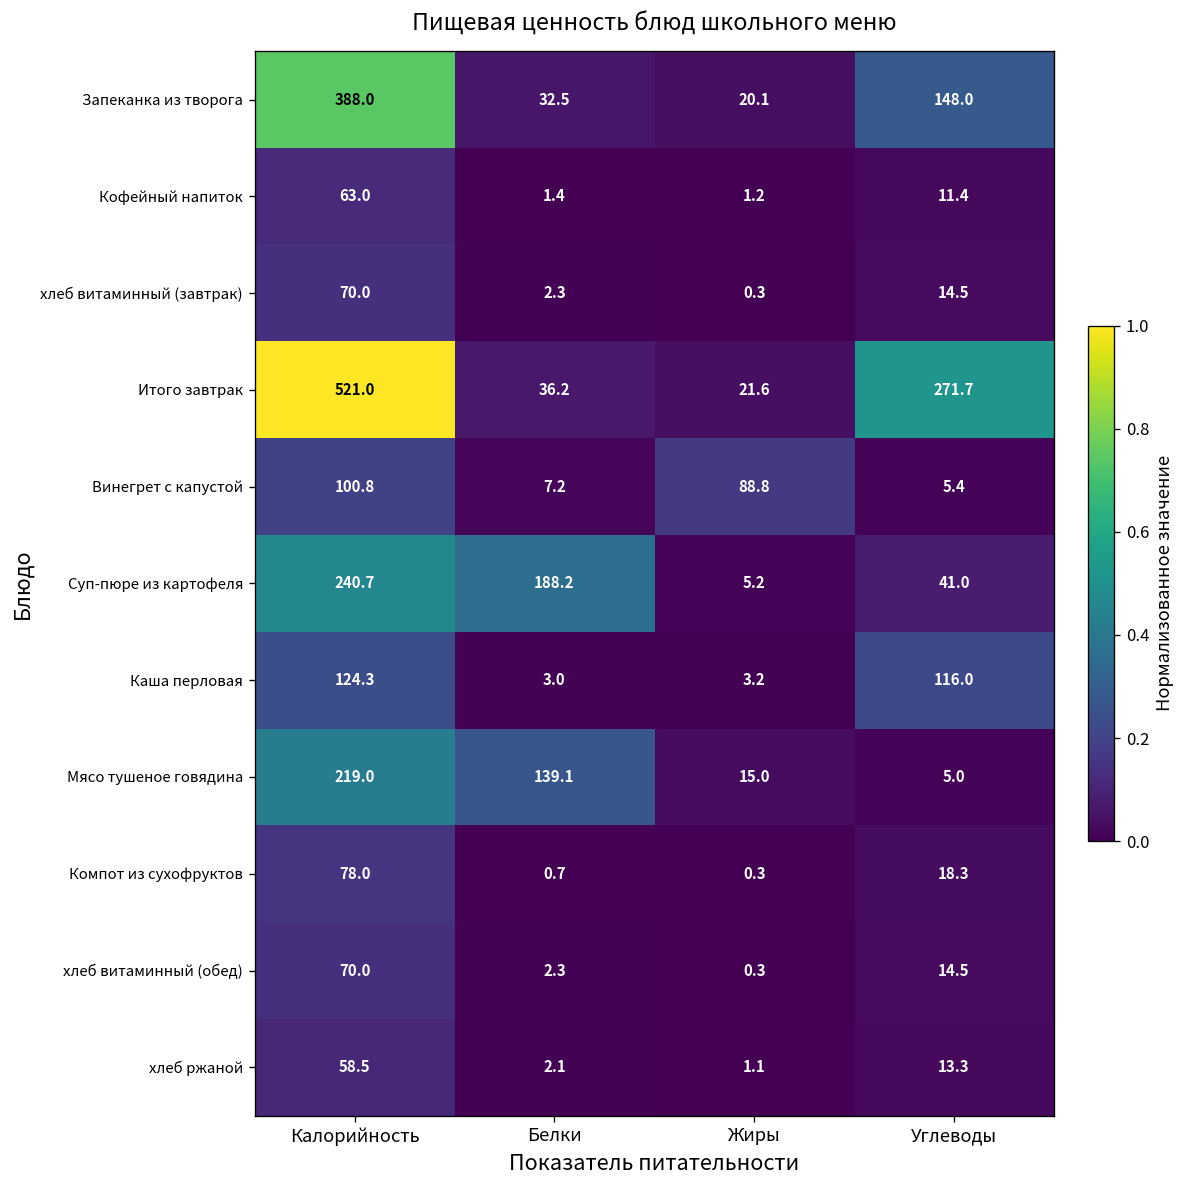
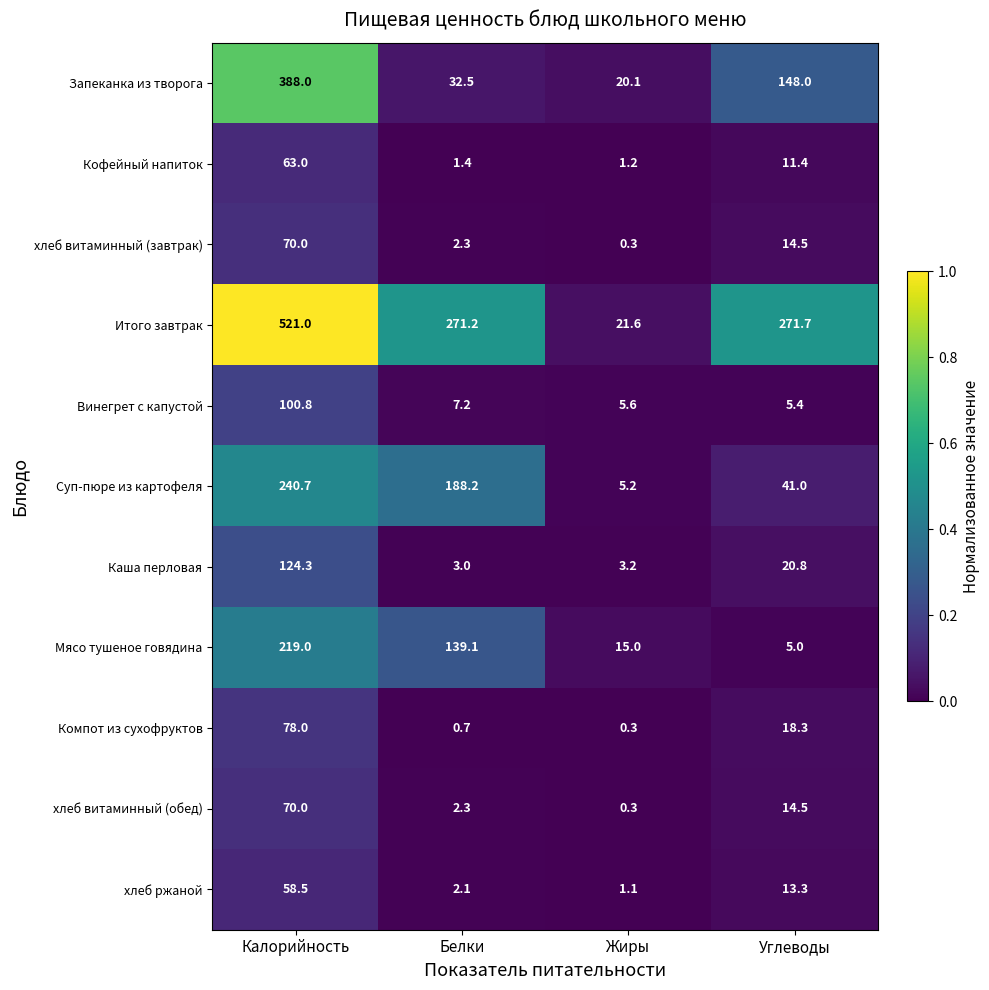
Итого завтрак, Белки: 36.2 -> 271.2
Винегрет с капустой, Жиры: 88.8 -> 5.6
Каша перловая, Углеводы: 116.0 -> 20.8
